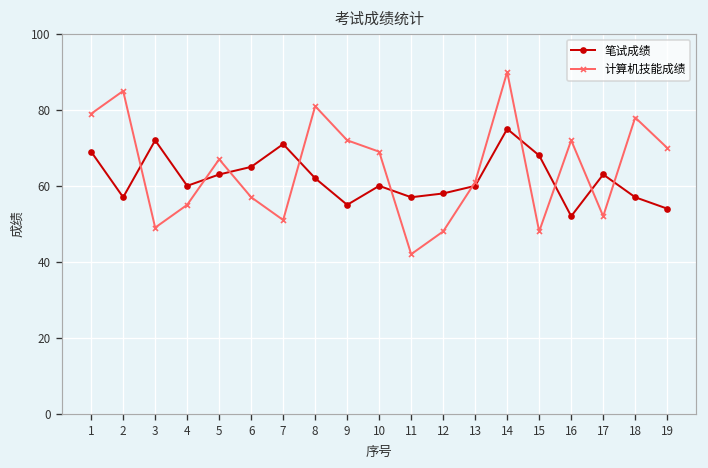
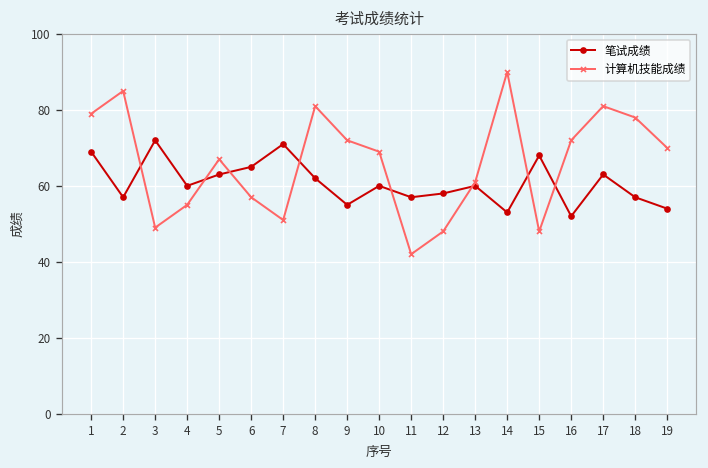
笔试成绩, 14: 75 -> 53
计算机技能成绩, 17: 52 -> 81
